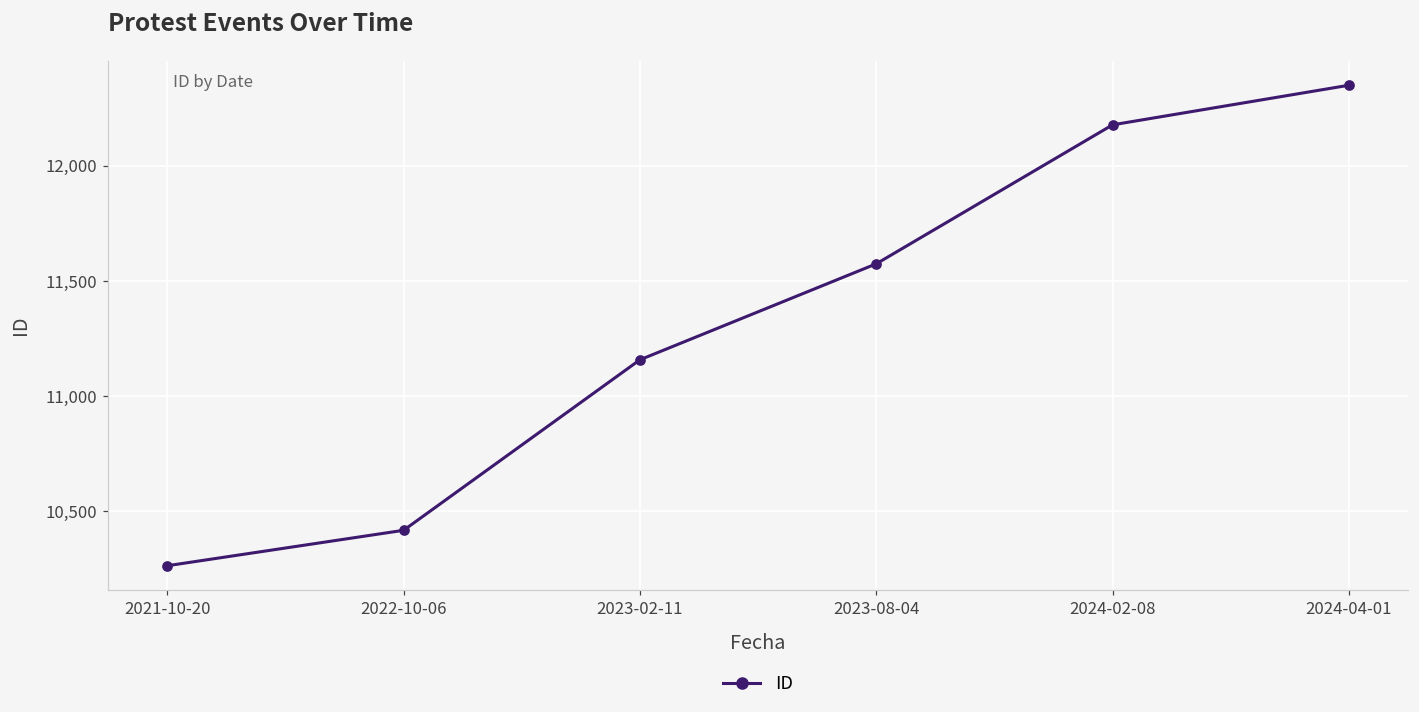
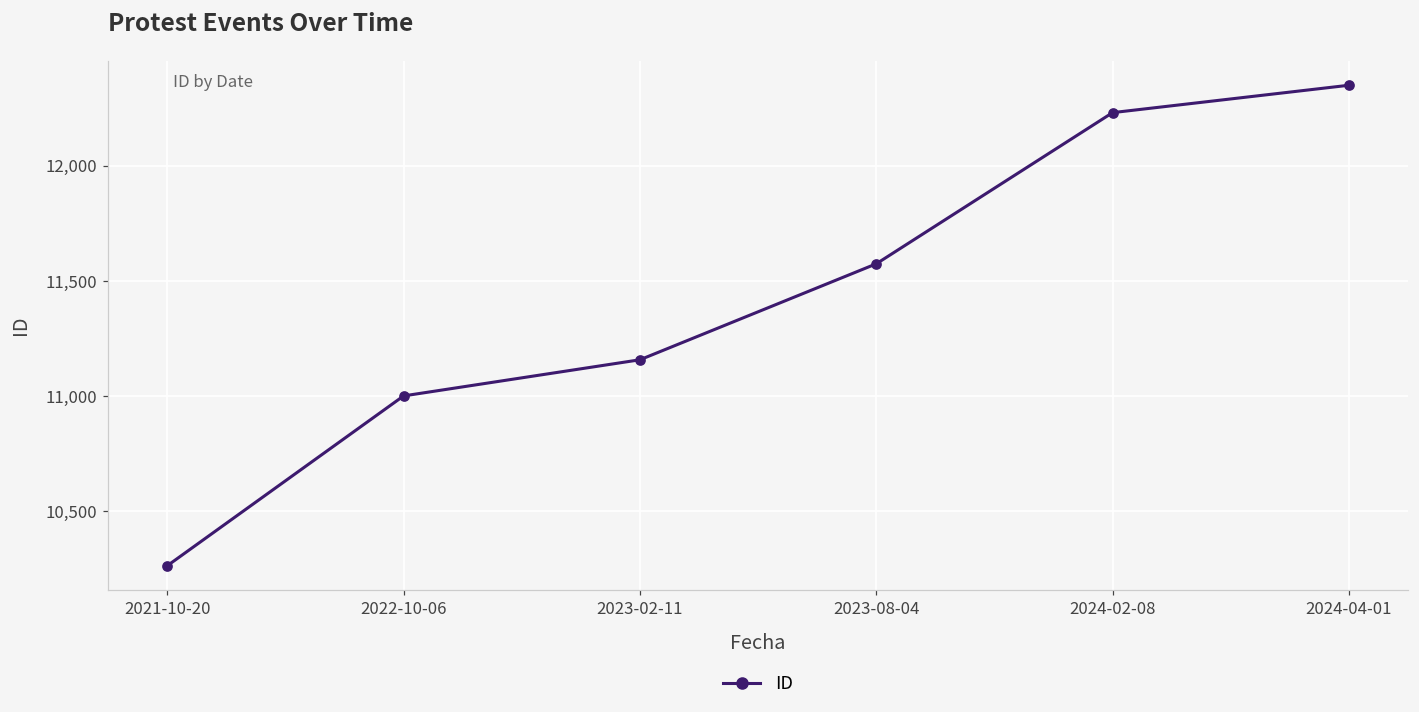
2022-10-06: 10,420 -> 11,000
2024-02-08: 12,180 -> 12,230
